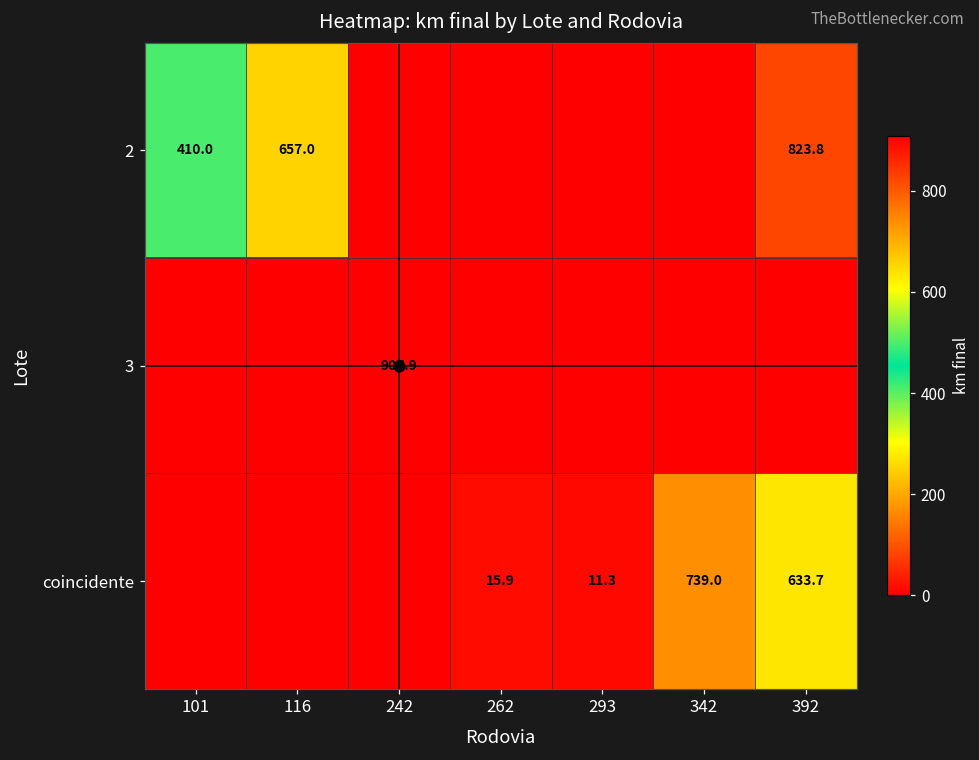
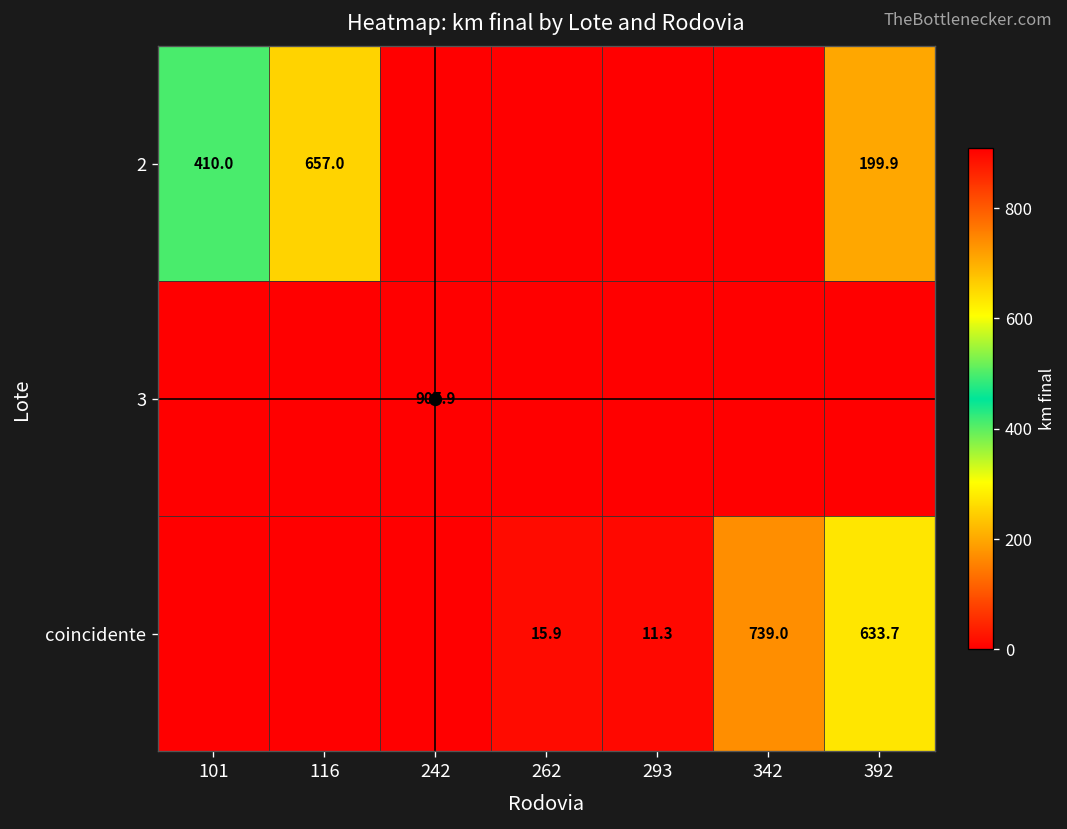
2, 392: 823.8 -> 199.9
